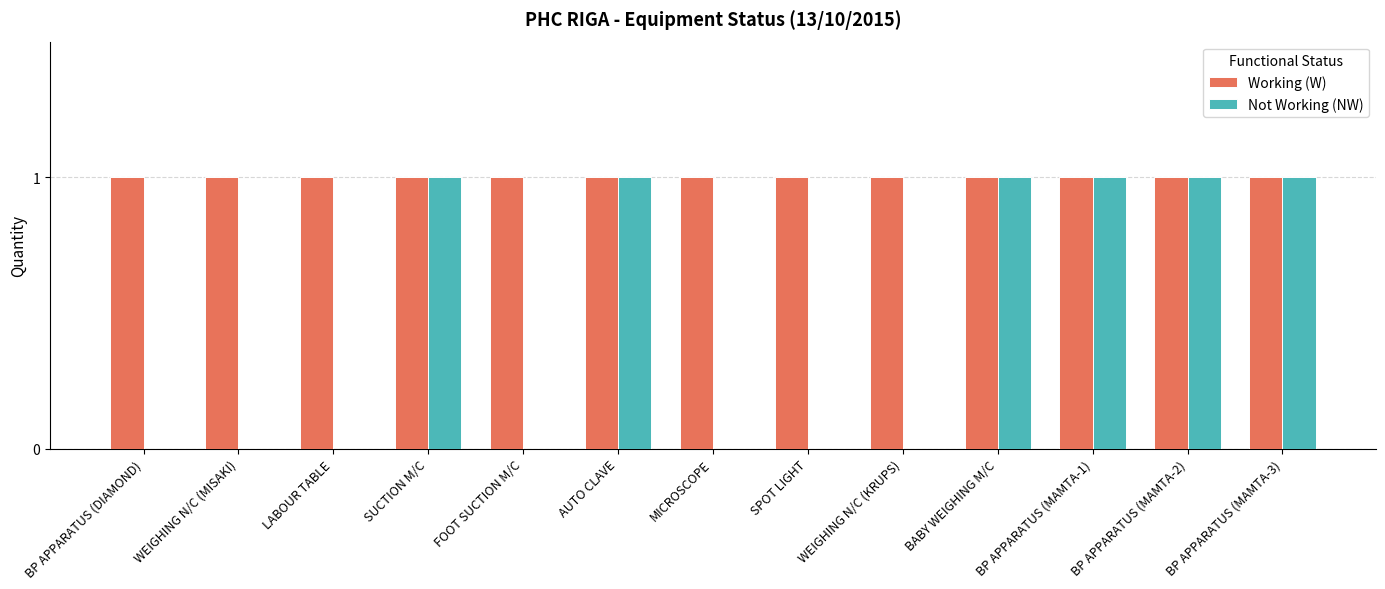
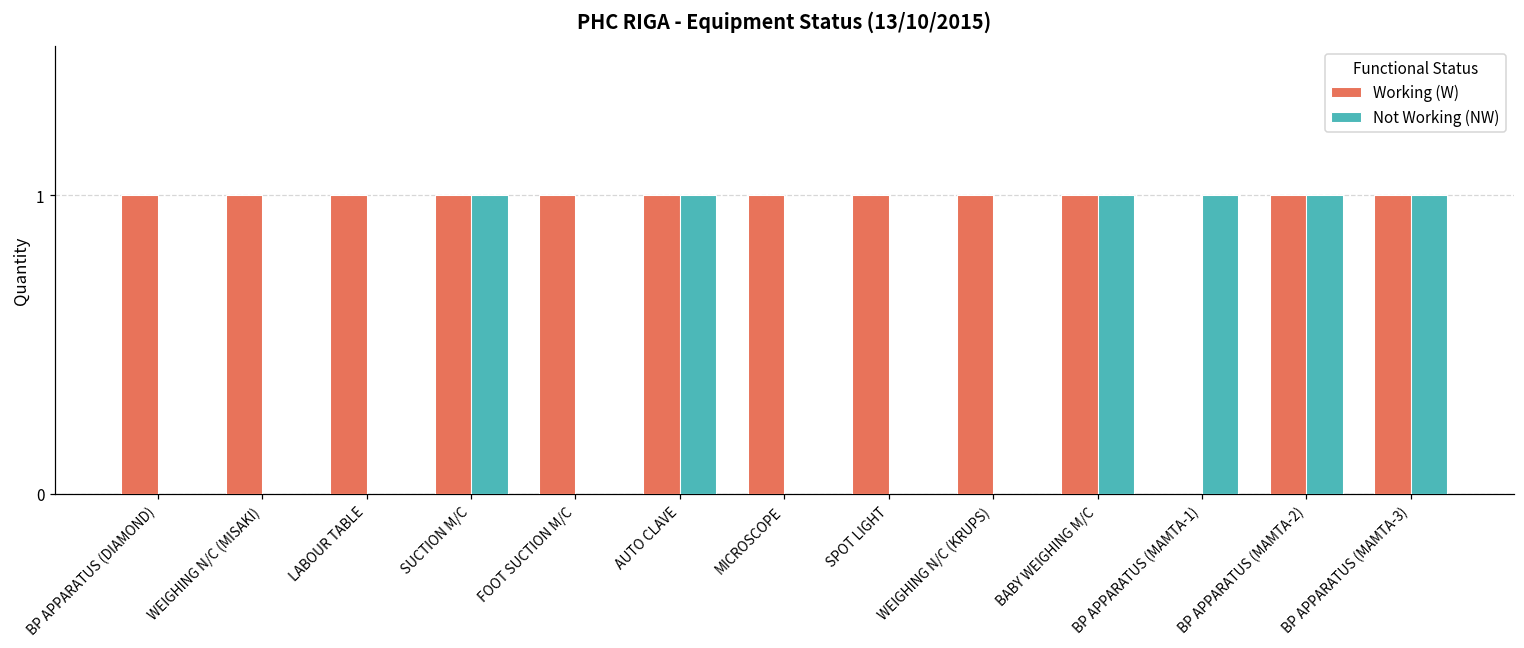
Working (W), BP APPARATUS (MAMTA-1): 1 -> 0
